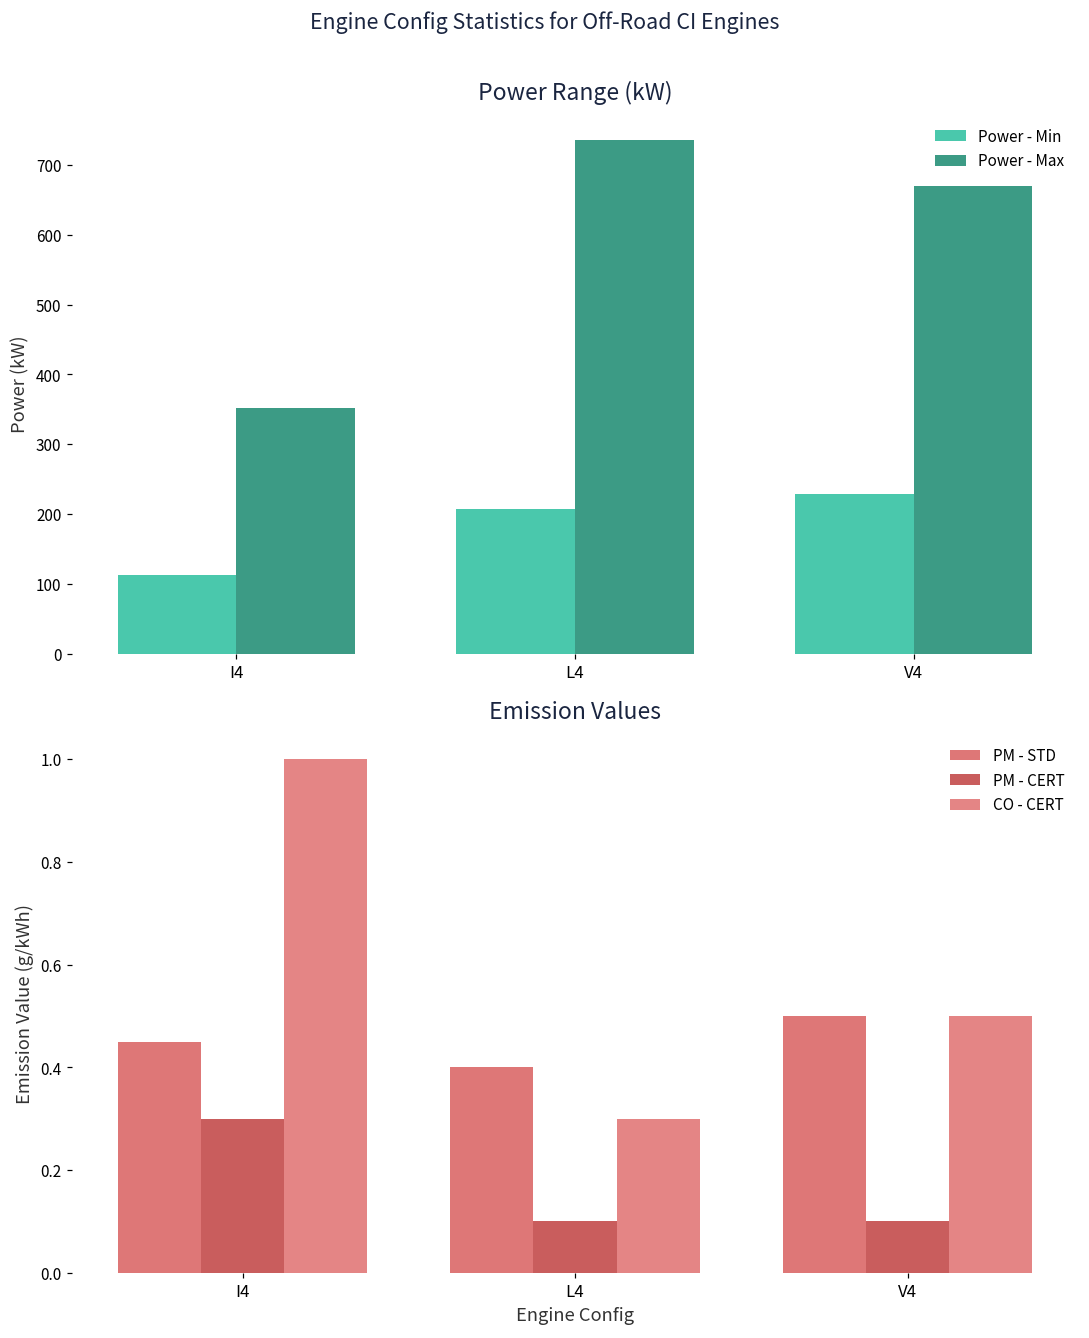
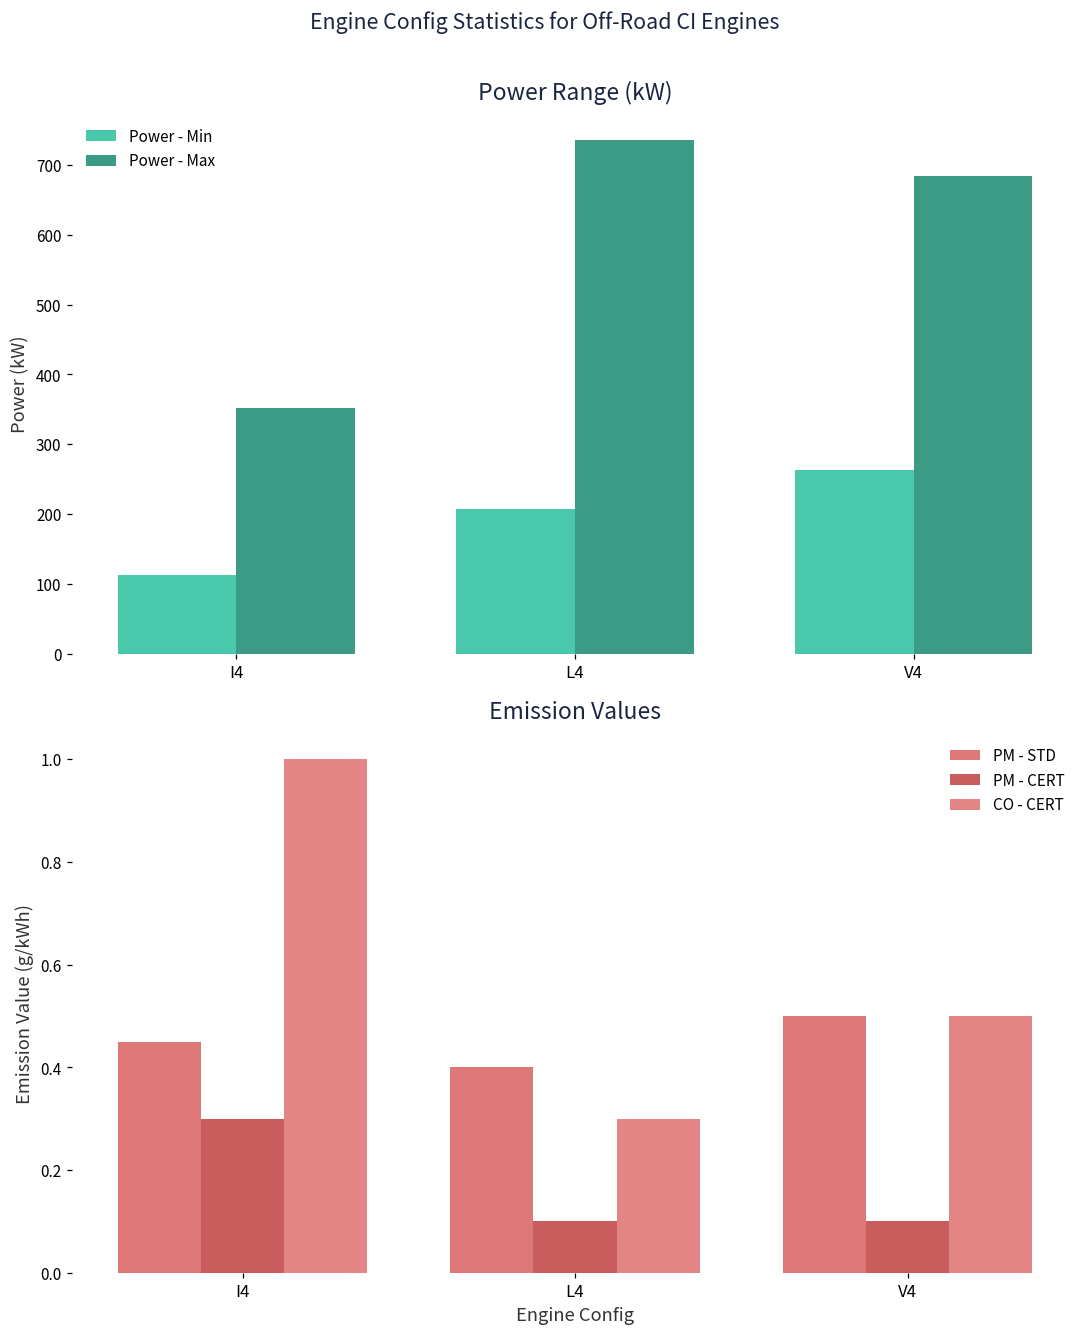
Power Range (kW), Power - Min, V4: 230 -> 260
Power Range (kW), Power - Max, V4: 670 -> 680
